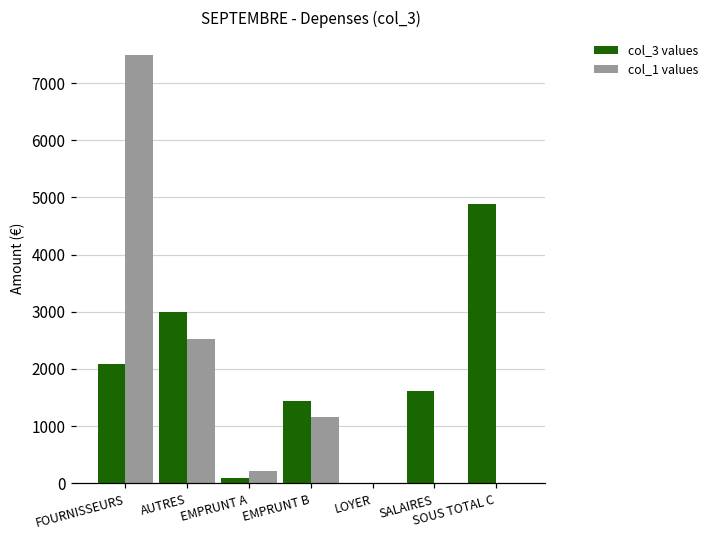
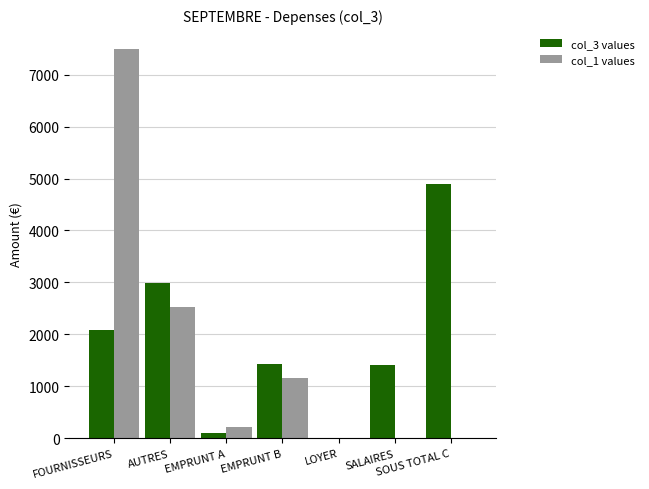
col_3 values, SALAIRES: 1600 -> 1400
